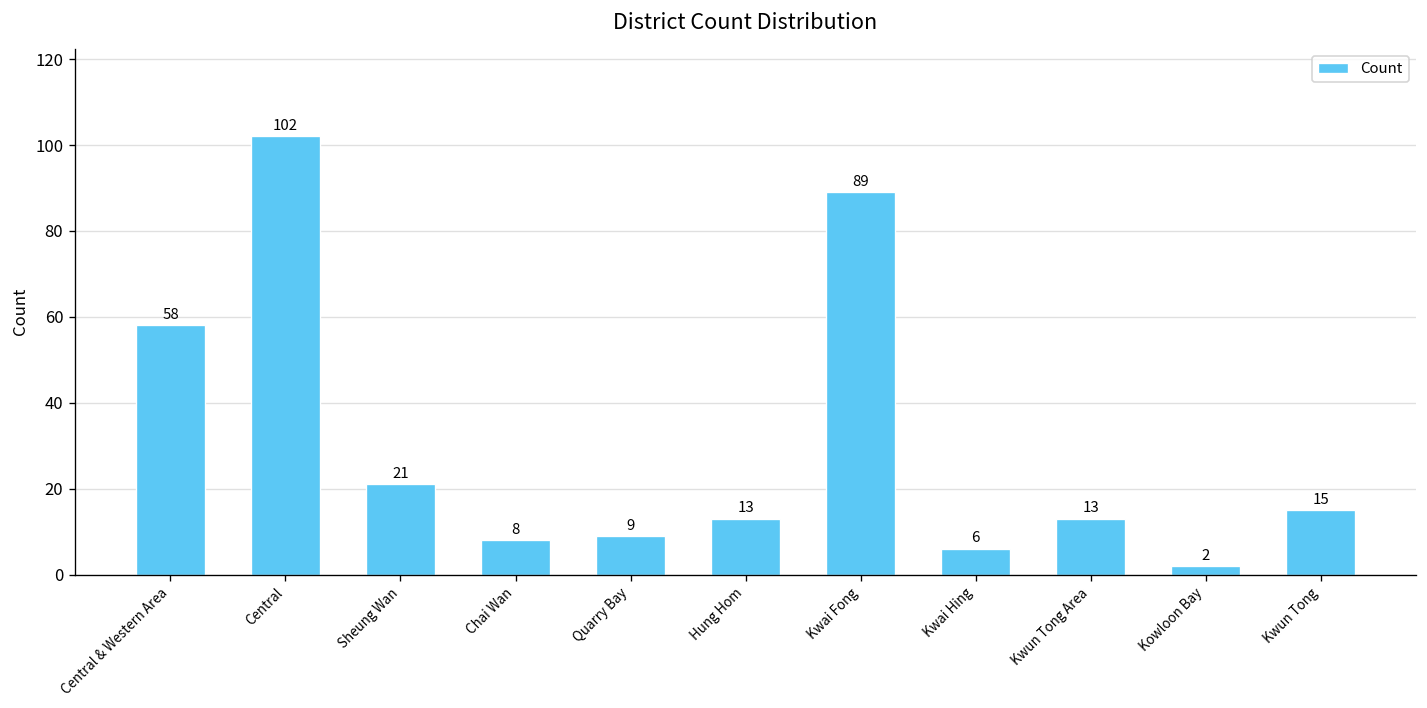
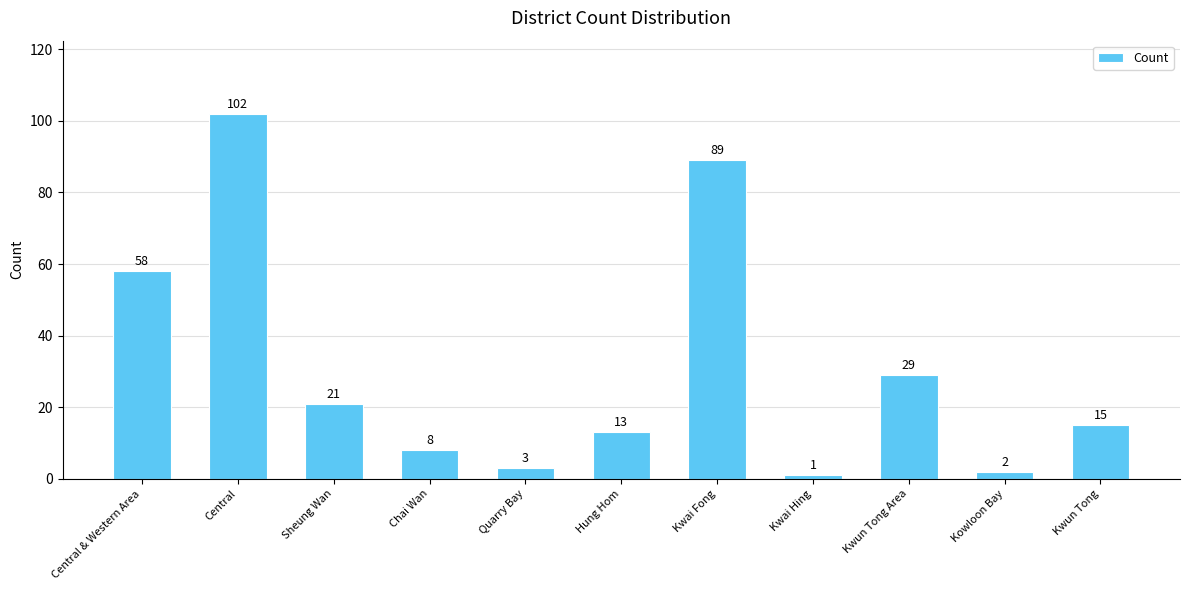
Quarry Bay: 9 -> 3
Kwai Hing: 6 -> 1
Kwun Tong Area: 13 -> 29
